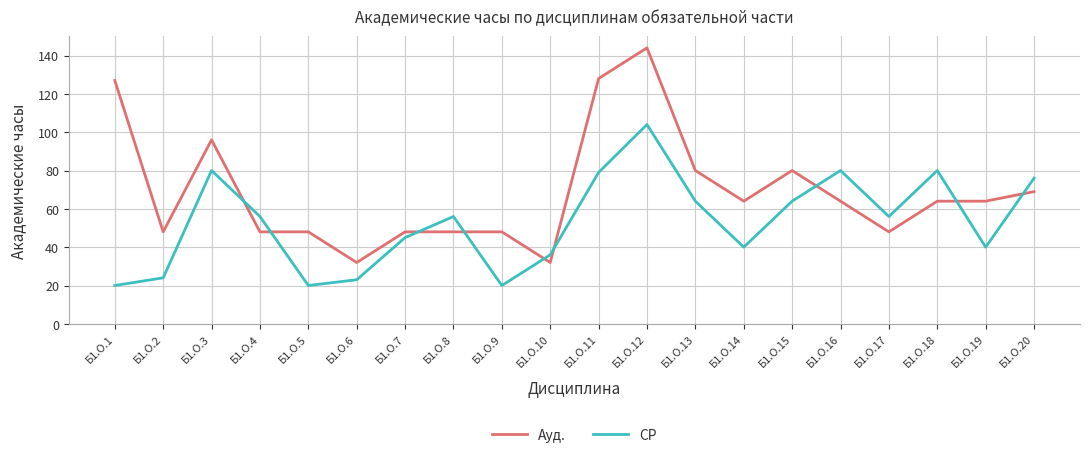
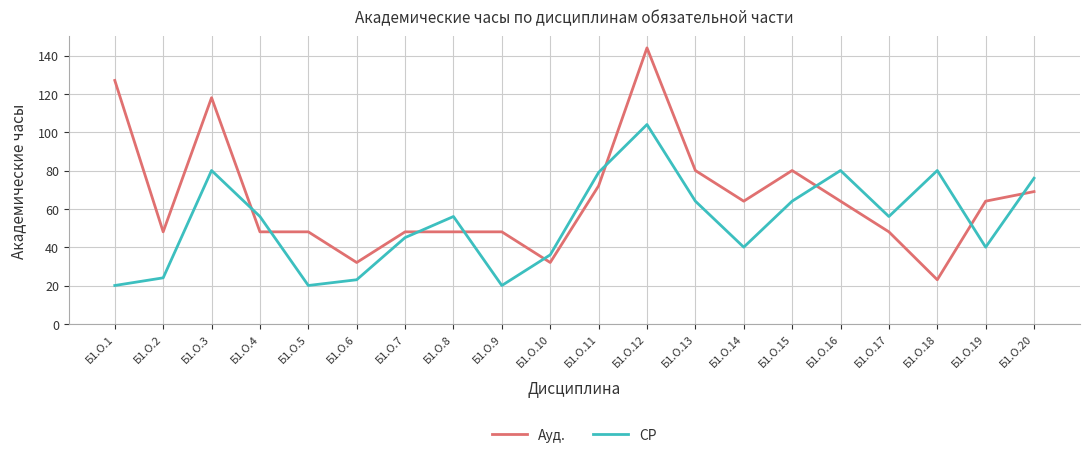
Ауд., Б1.О.3: 96 -> 118
Ауд., Б1.О.11: 128 -> 72
Ауд., Б1.О.18: 64 -> 23
